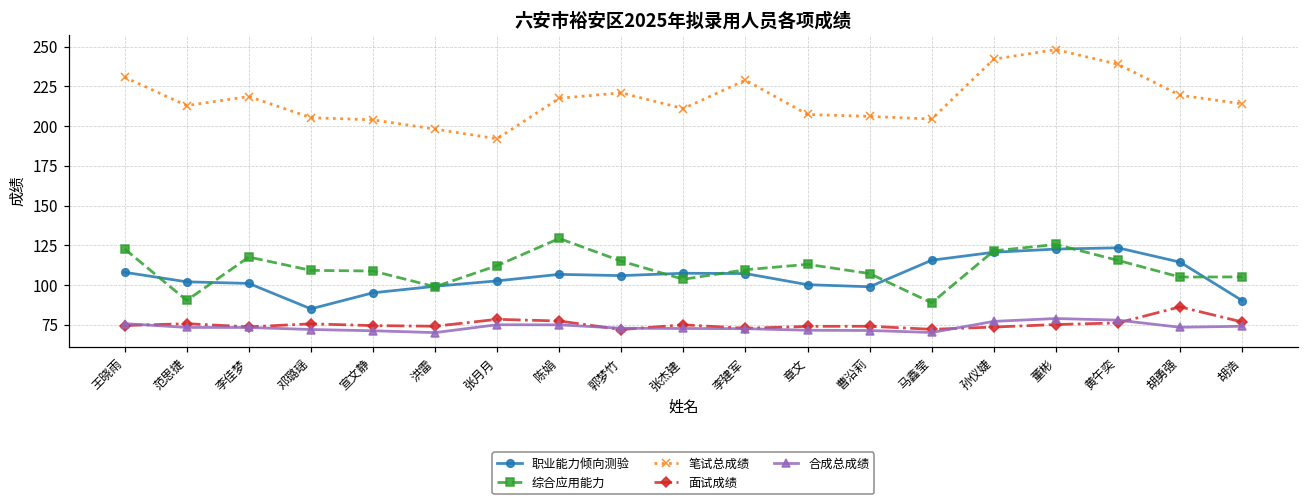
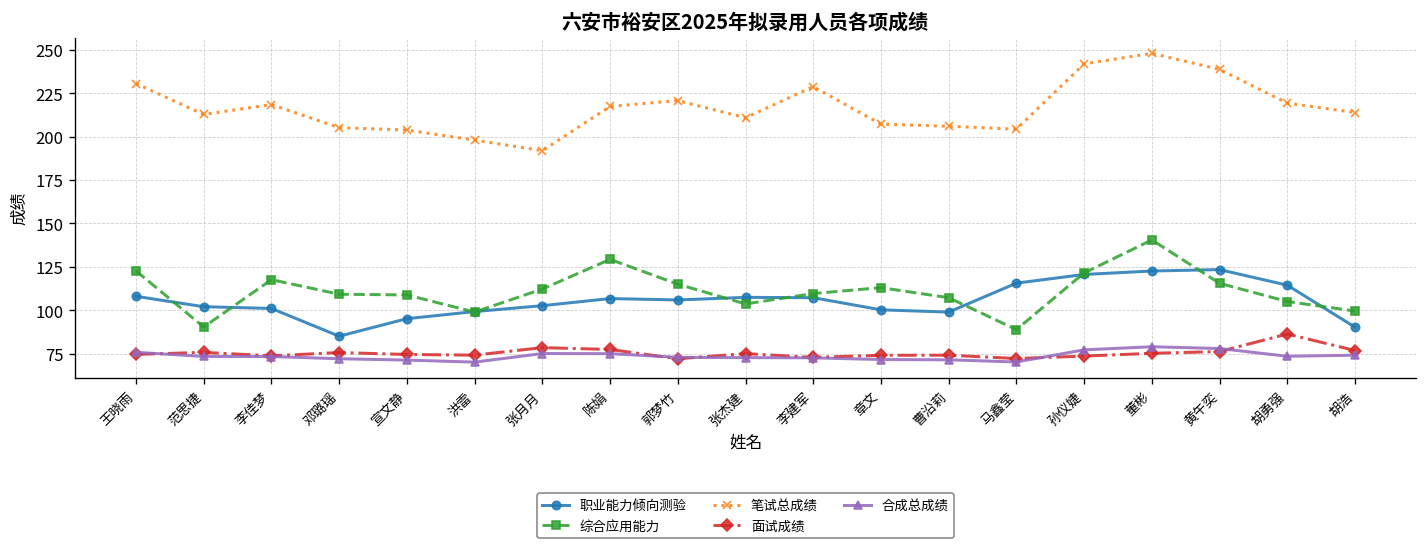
综合应用能力, 董彬: 126 -> 141
综合应用能力, 胡浩: 105 -> 100
